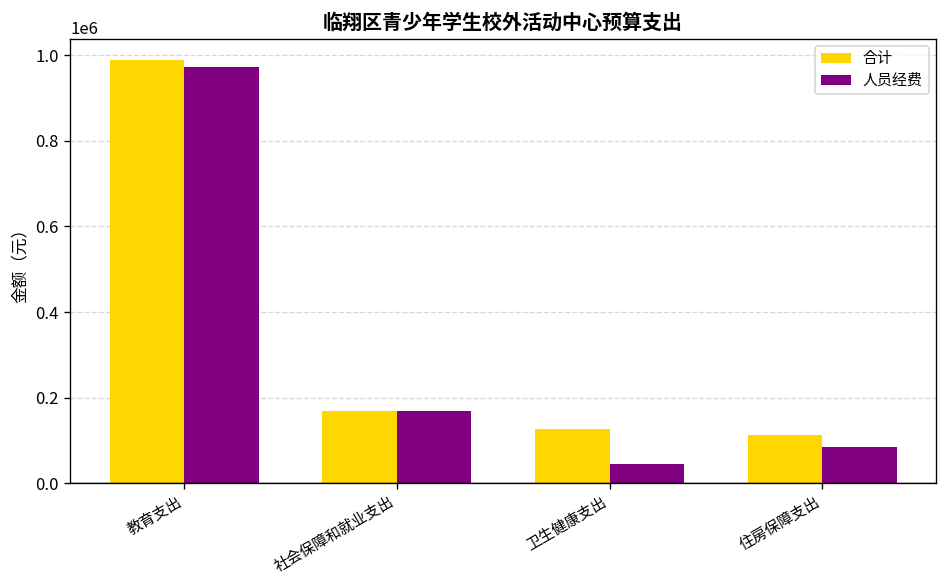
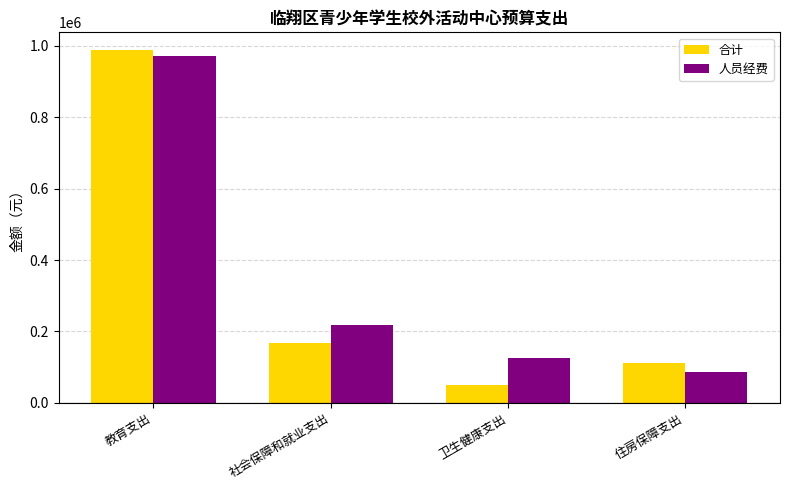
人员经费, 社会保障和就业支出: 170000 -> 220000
合计, 卫生健康支出: 130000 -> 50000
人员经费, 卫生健康支出: 50000 -> 130000
